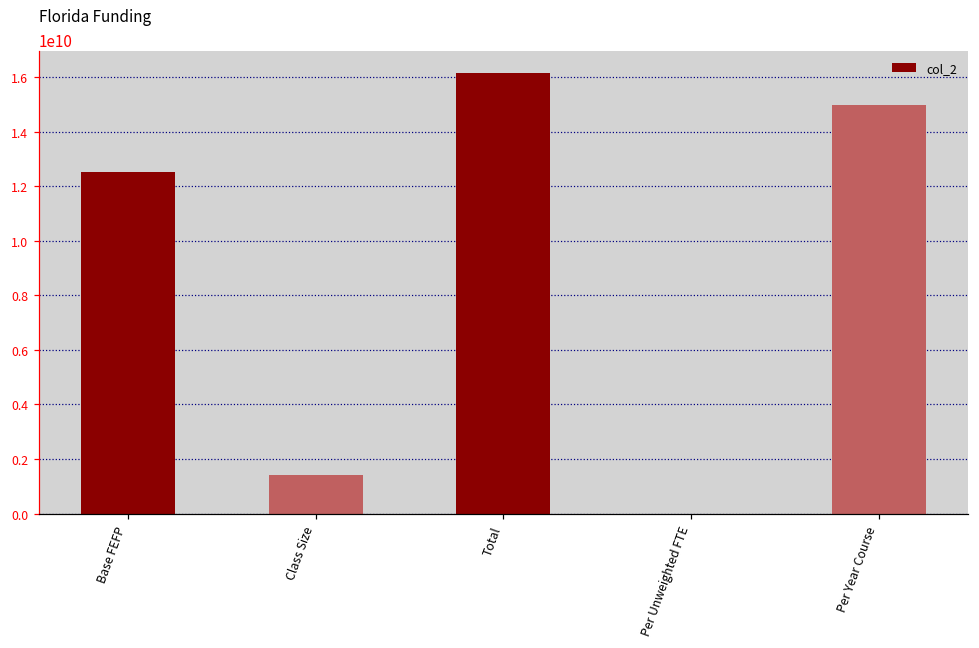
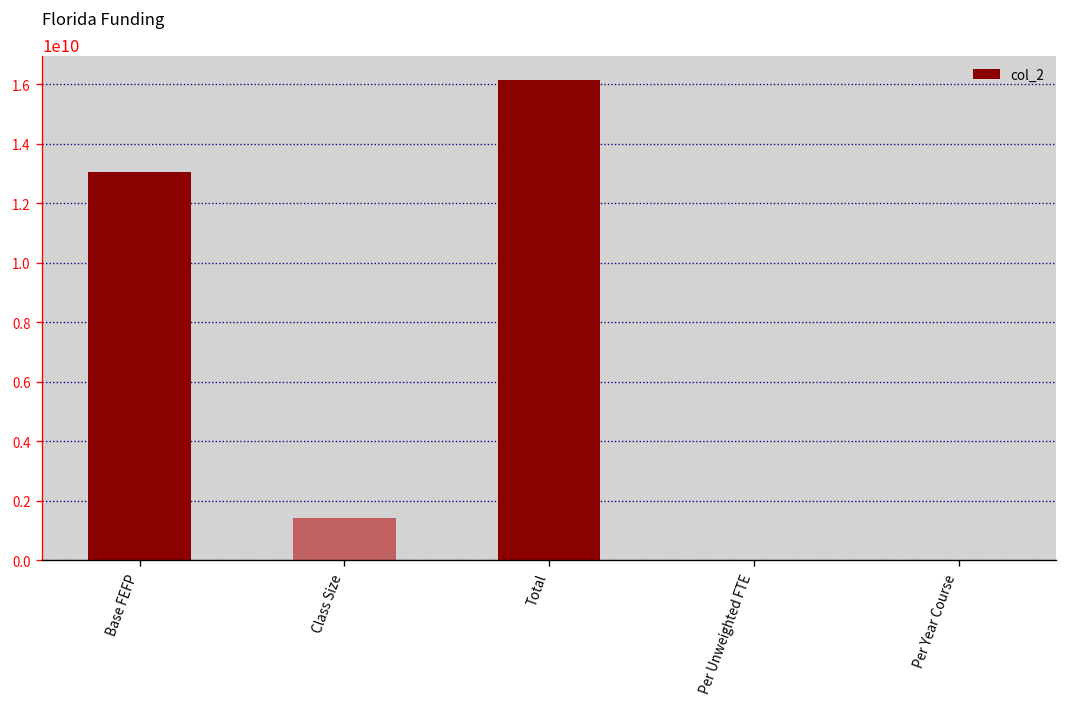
Base FEFP: 12500000000 -> 13000000000
Per Year Course: 15000000000 -> 0
